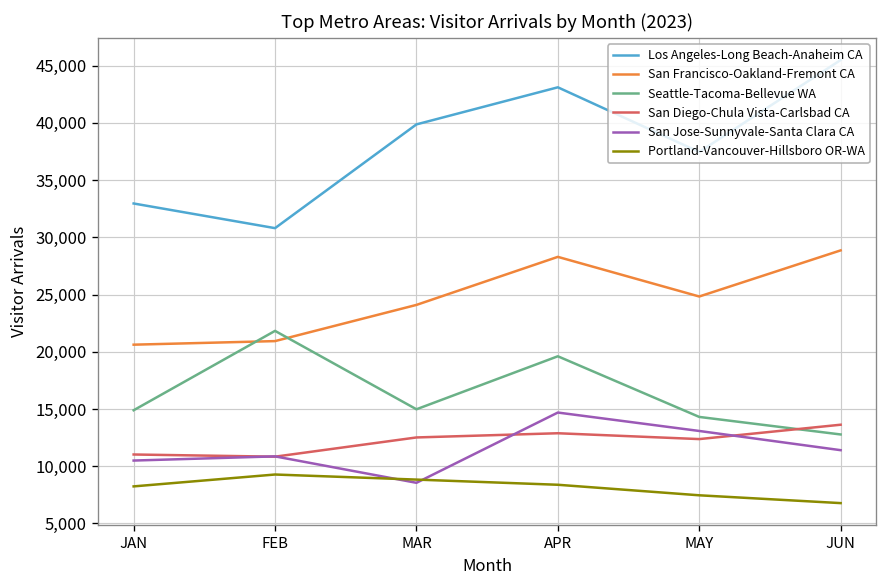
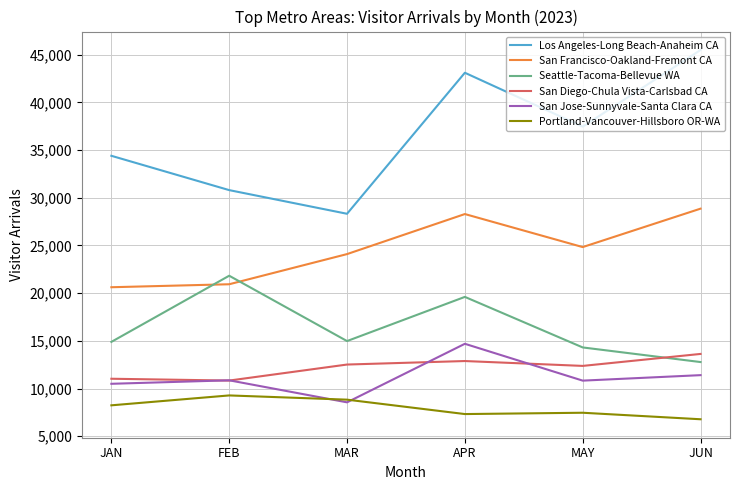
Los Angeles-Long Beach-Anaheim CA, JAN: 33,000 -> 34,000
Los Angeles-Long Beach-Anaheim CA, MAR: 40,000 -> 28,000
Portland-Vancouver-Hillsboro OR-WA, APR: 8,000 -> 7,000
San Jose-Sunnyvale-Santa Clara CA, MAY: 13,000 -> 11,000
